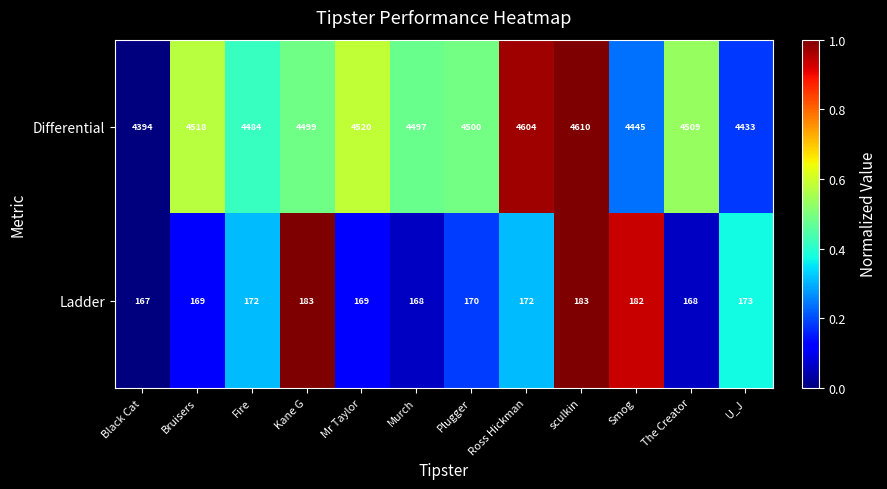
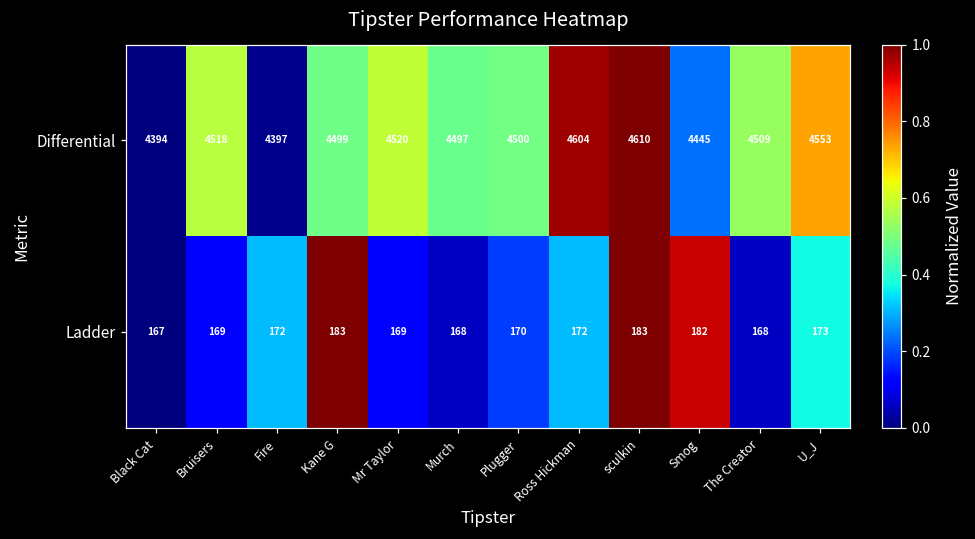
Differential, Fire: 4484 -> 4397
Differential, U_J: 4433 -> 4553
